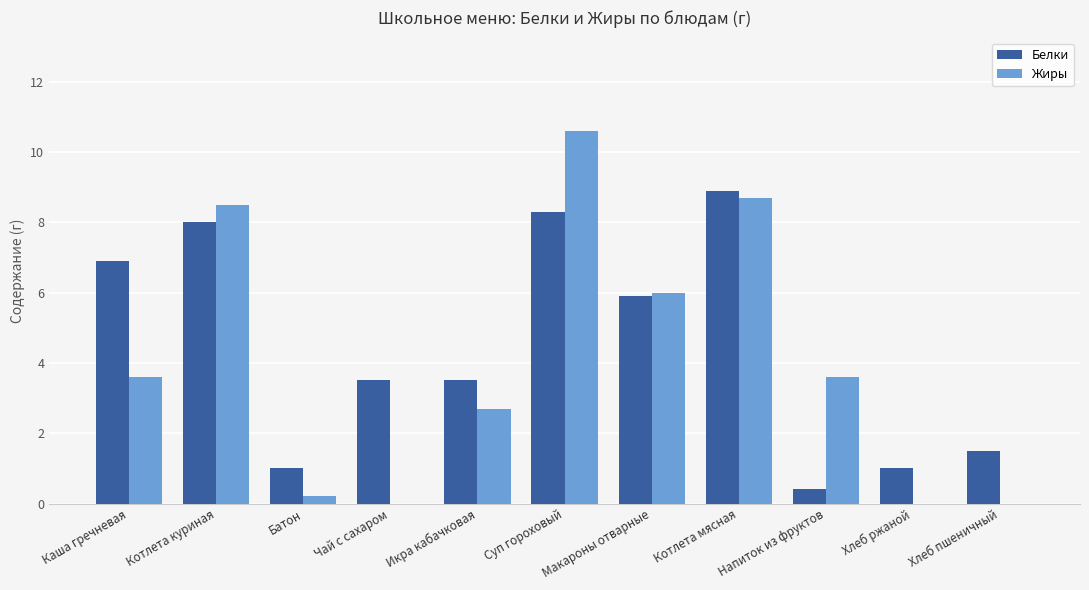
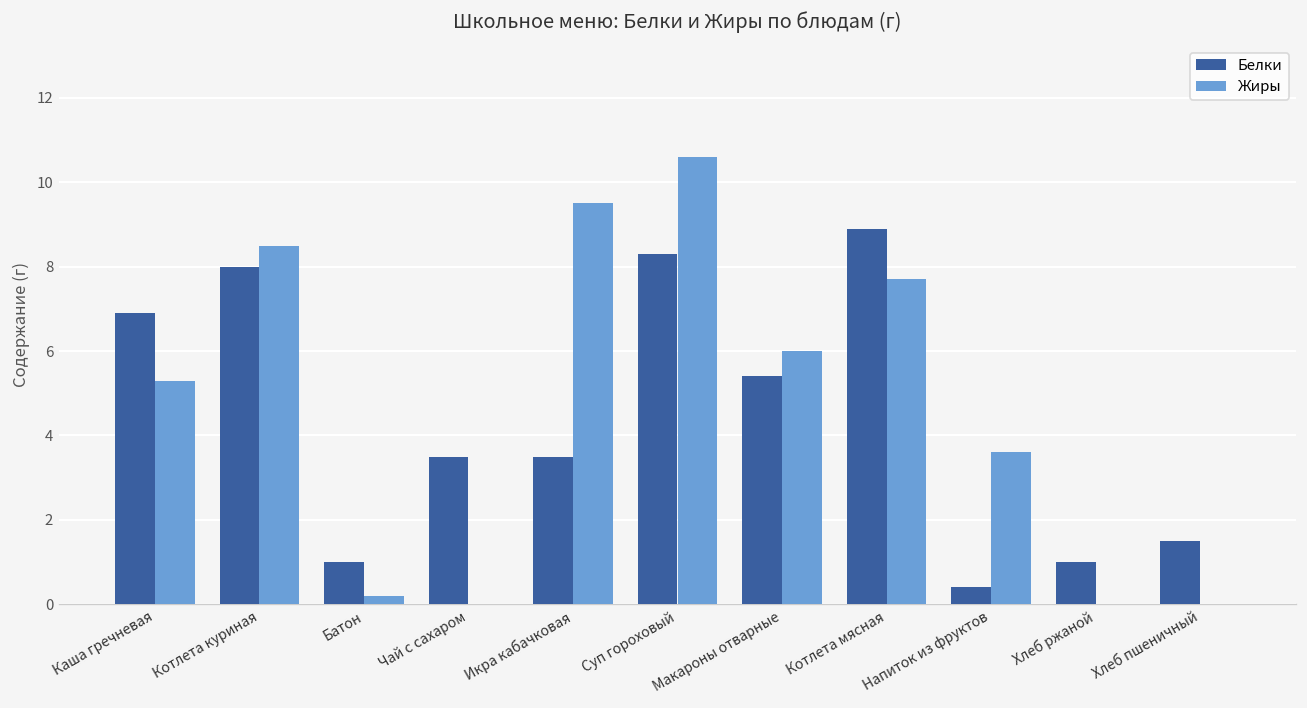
Жиры, Каша гречневая: 3.6 -> 5.3
Жиры, Икра кабачковая: 2.7 -> 9.5
Белки, Макароны отварные: 5.9 -> 5.4
Жиры, Котлета мясная: 8.7 -> 7.7
